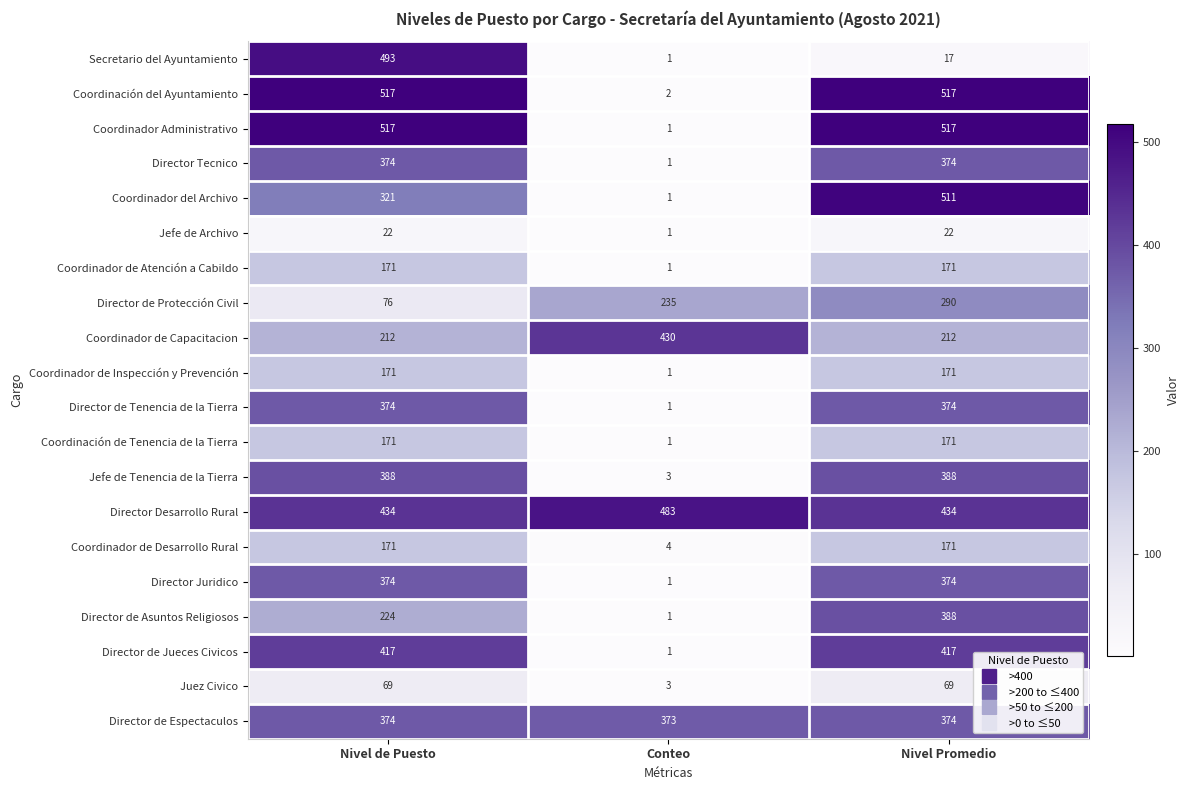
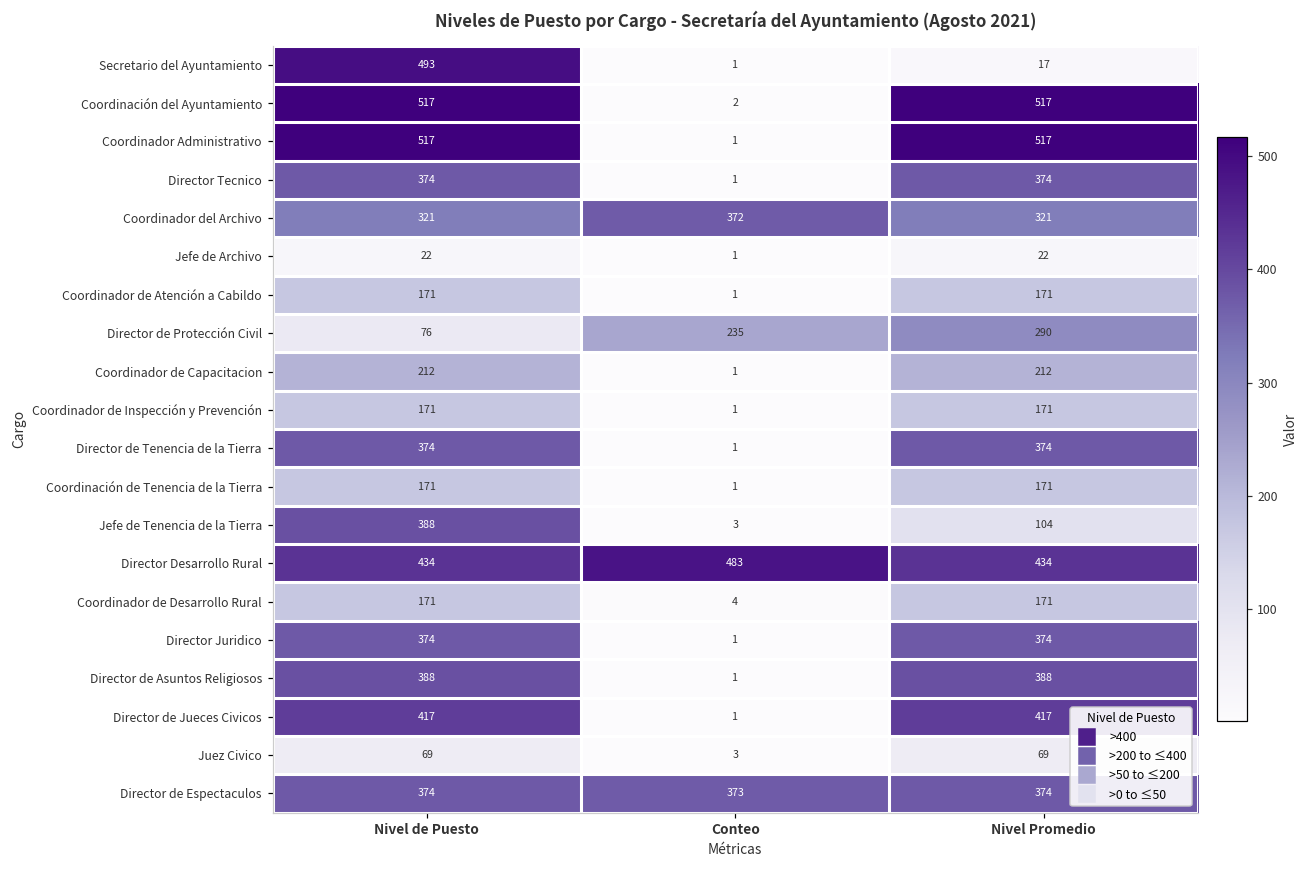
Coordinador del Archivo, Conteo: 1 -> 372
Coordinador del Archivo, Nivel Promedio: 511 -> 321
Coordinador de Capacitacion, Conteo: 430 -> 1
Jefe de Tenencia de la Tierra, Nivel Promedio: 388 -> 104
Director de Asuntos Religiosos, Nivel de Puesto: 224 -> 388
